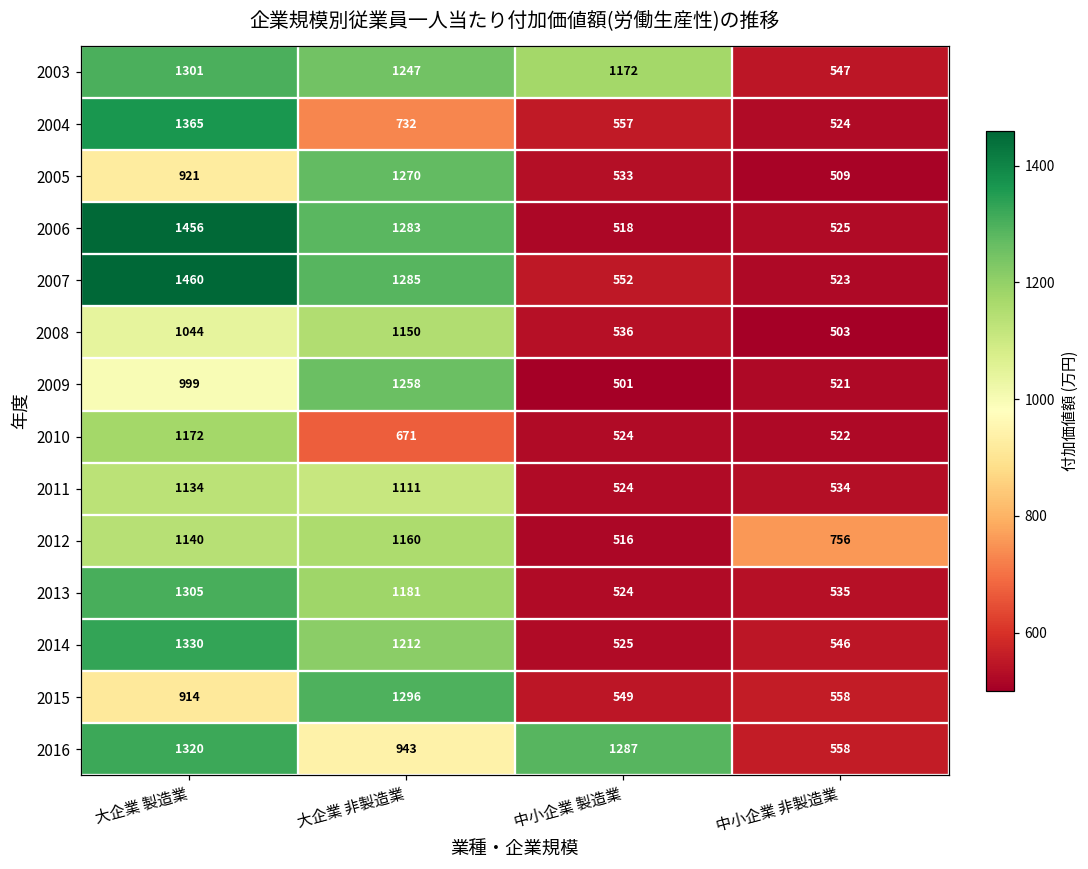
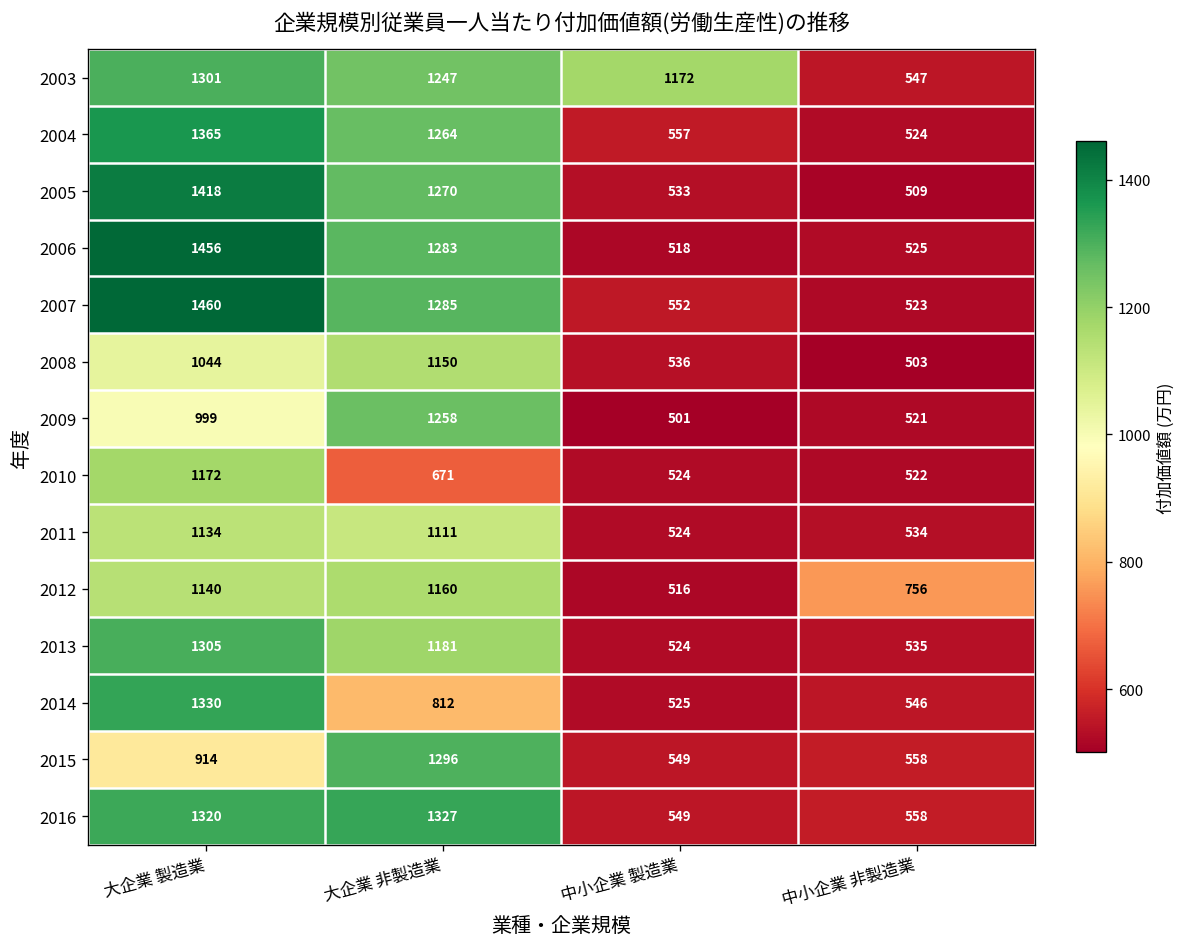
2004, 大企業 非製造業: 732 -> 1264
2005, 大企業 製造業: 921 -> 1418
2014, 大企業 非製造業: 1212 -> 812
2016, 大企業 非製造業: 943 -> 1327
2016, 中小企業 製造業: 1287 -> 549
